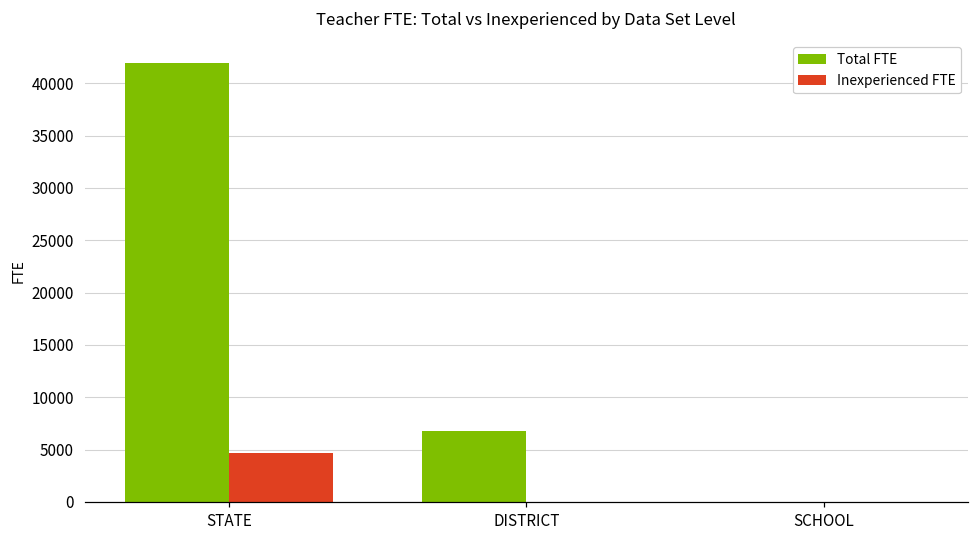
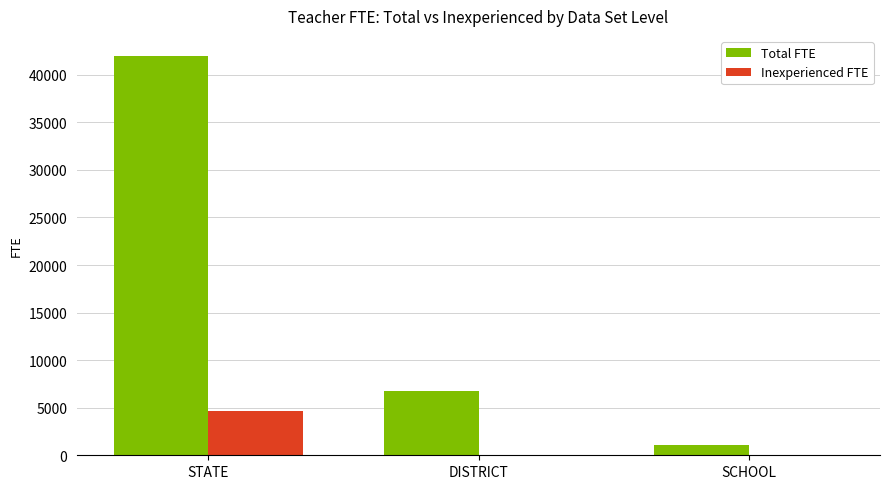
Total FTE, SCHOOL: 0 -> 1000
